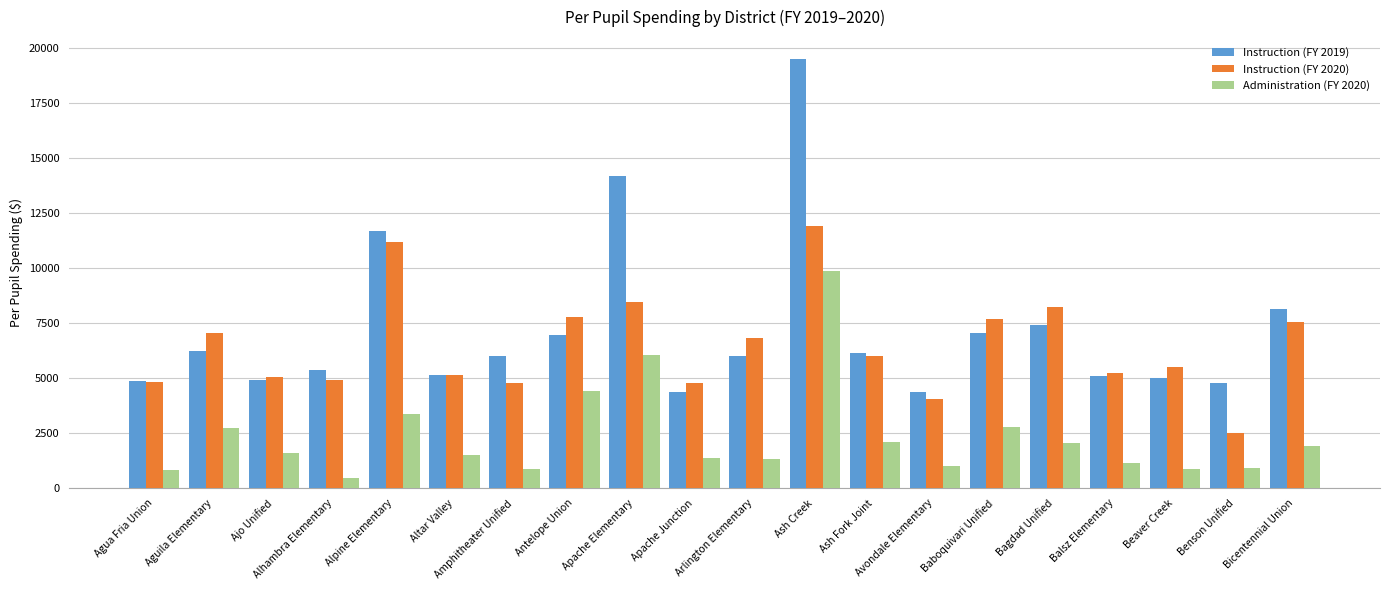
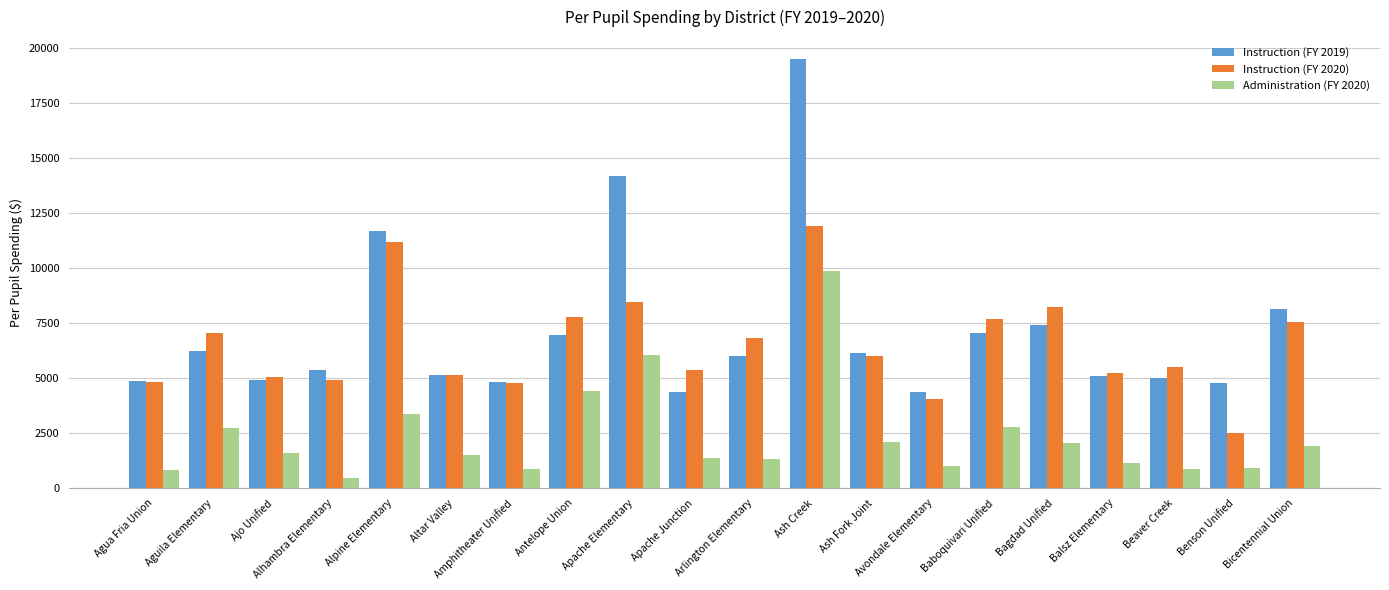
Instruction (FY 2019), Amphitheater Unified: 6000 -> 4800
Instruction (FY 2020), Apache Junction: 4800 -> 5400
